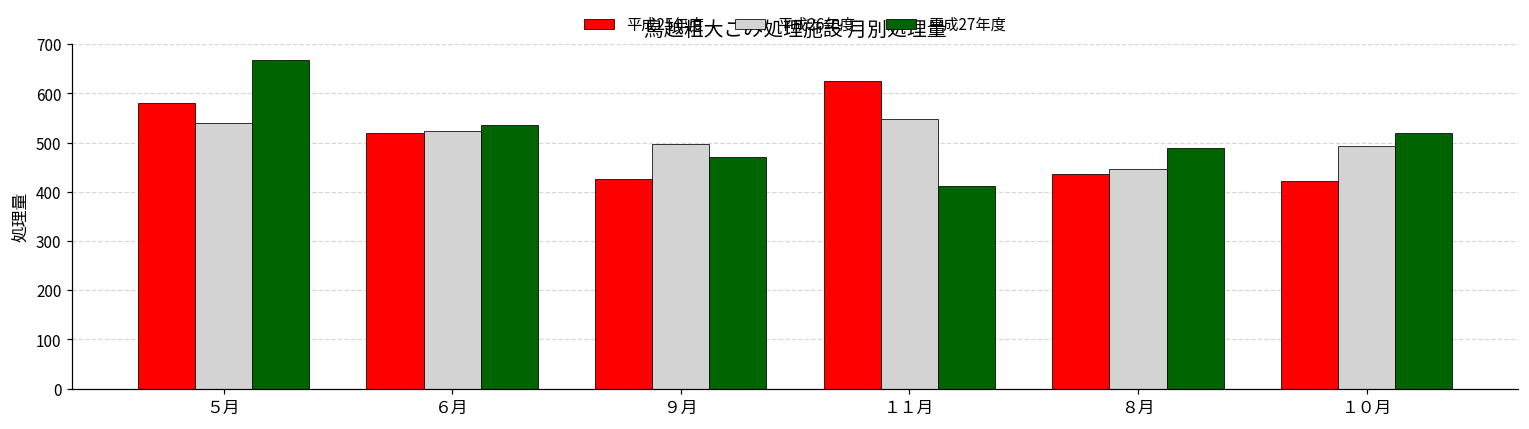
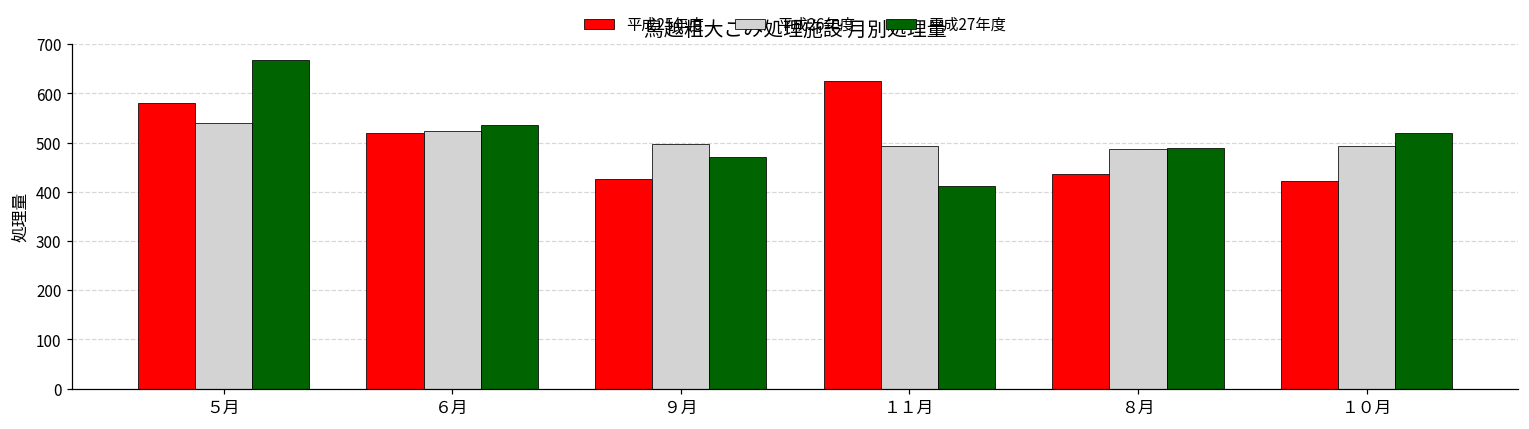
平成26年度, １１月: 550 -> 490
平成26年度, ８月: 450 -> 490
